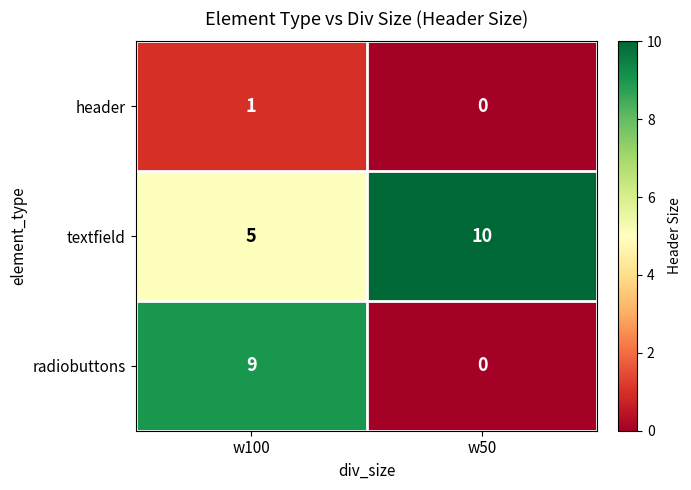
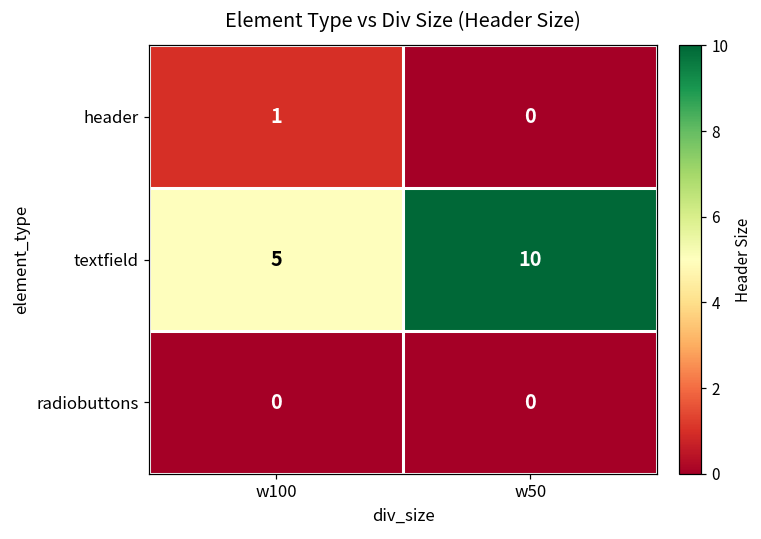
radiobuttons, w100: 9 -> 0
